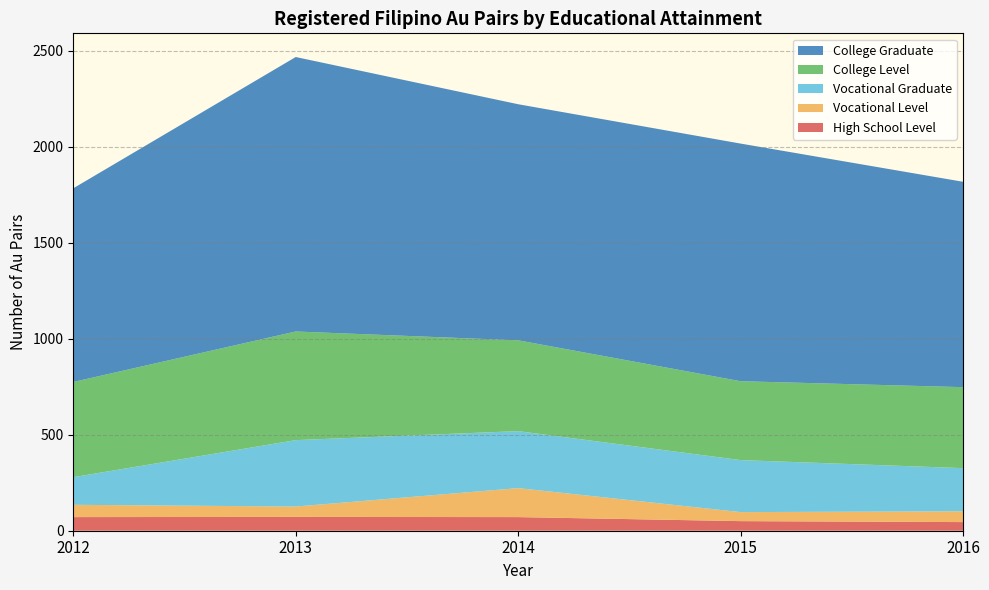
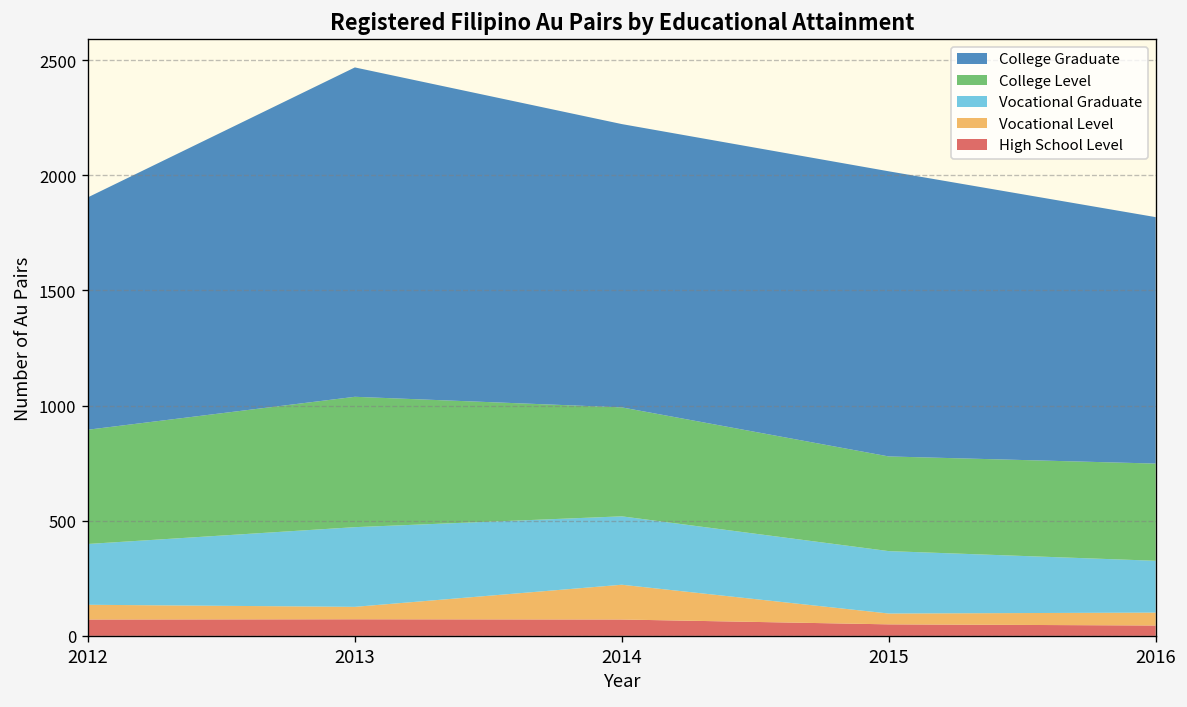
Vocational Graduate, 2012: 140 -> 260
